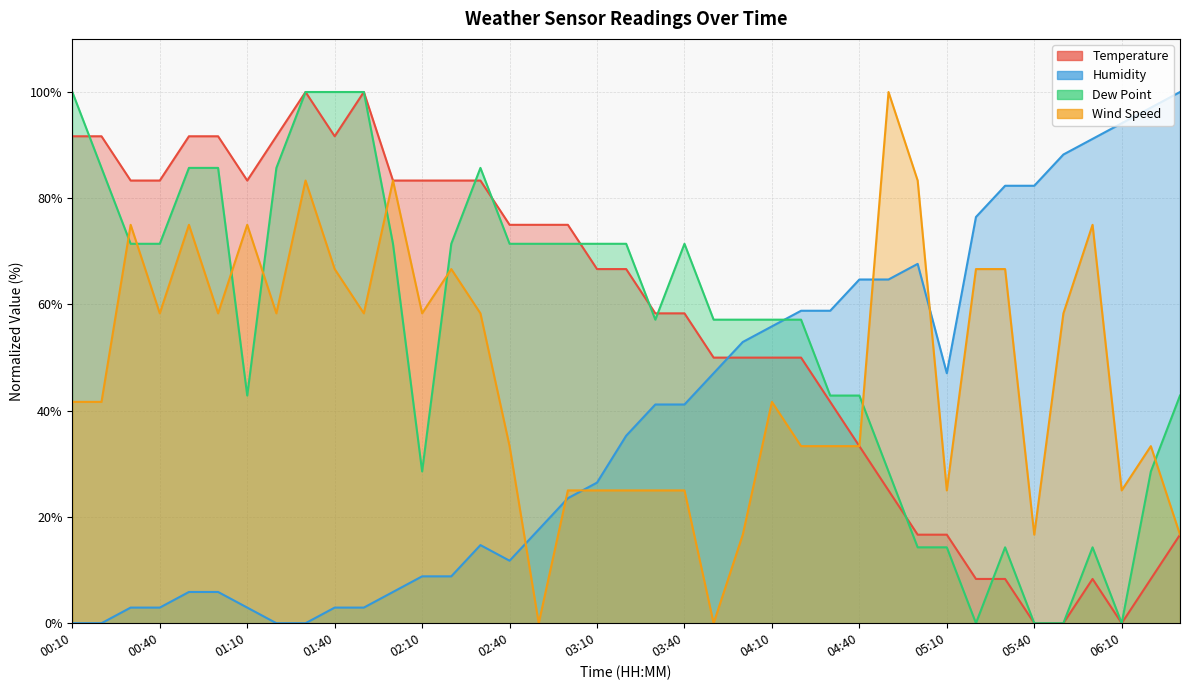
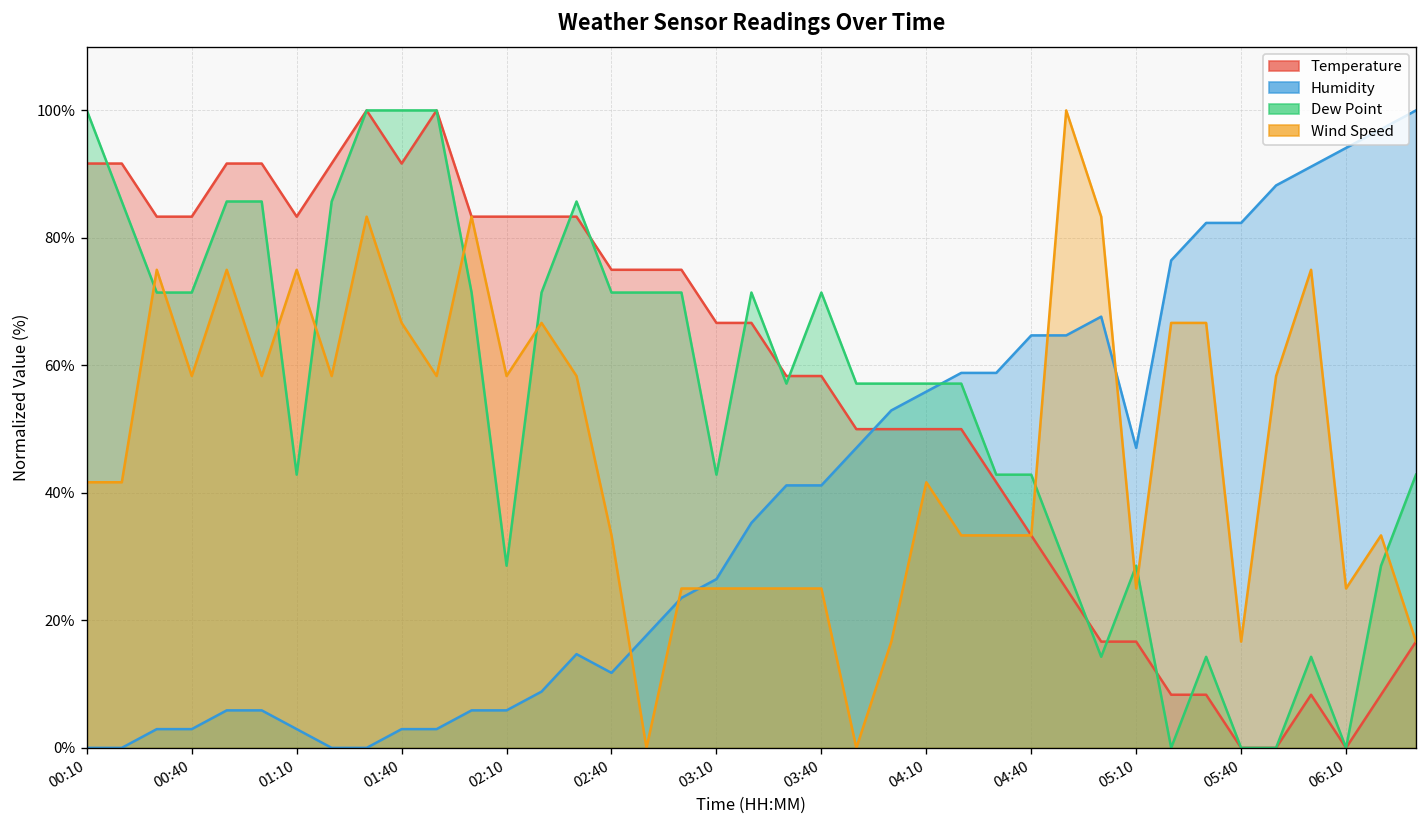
Humidity, 02:10: 9% -> 6%
Dew Point, 03:10: 71% -> 43%
Dew Point, 05:10: 14% -> 29%
